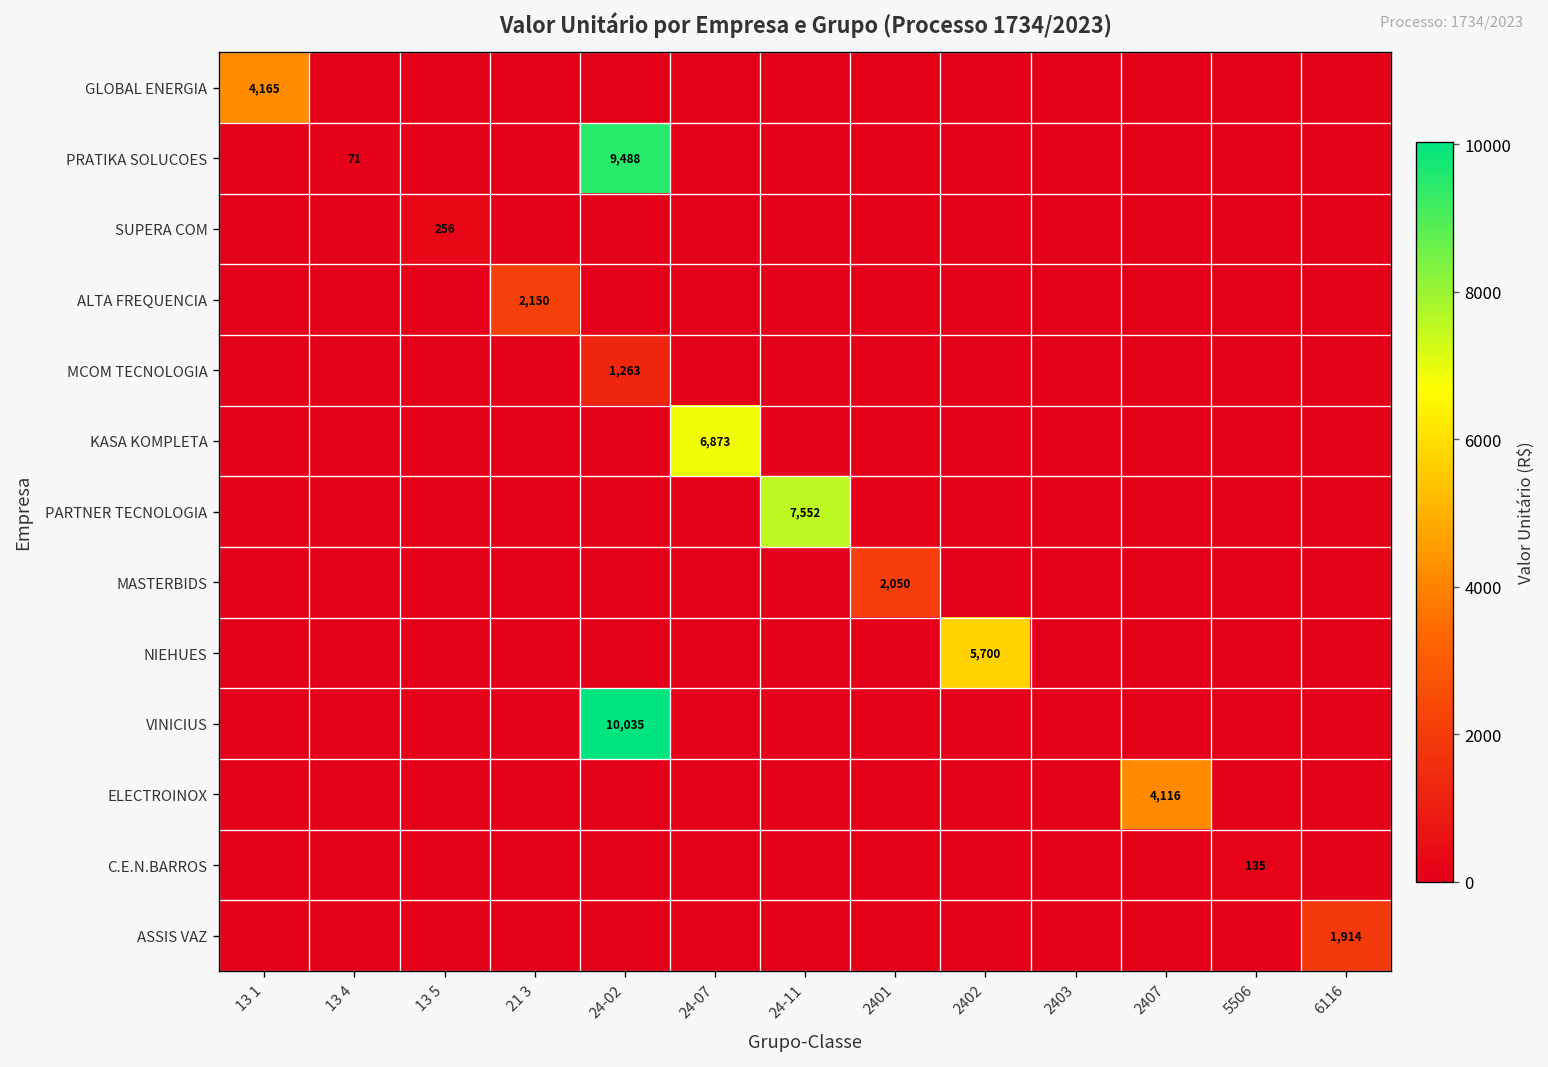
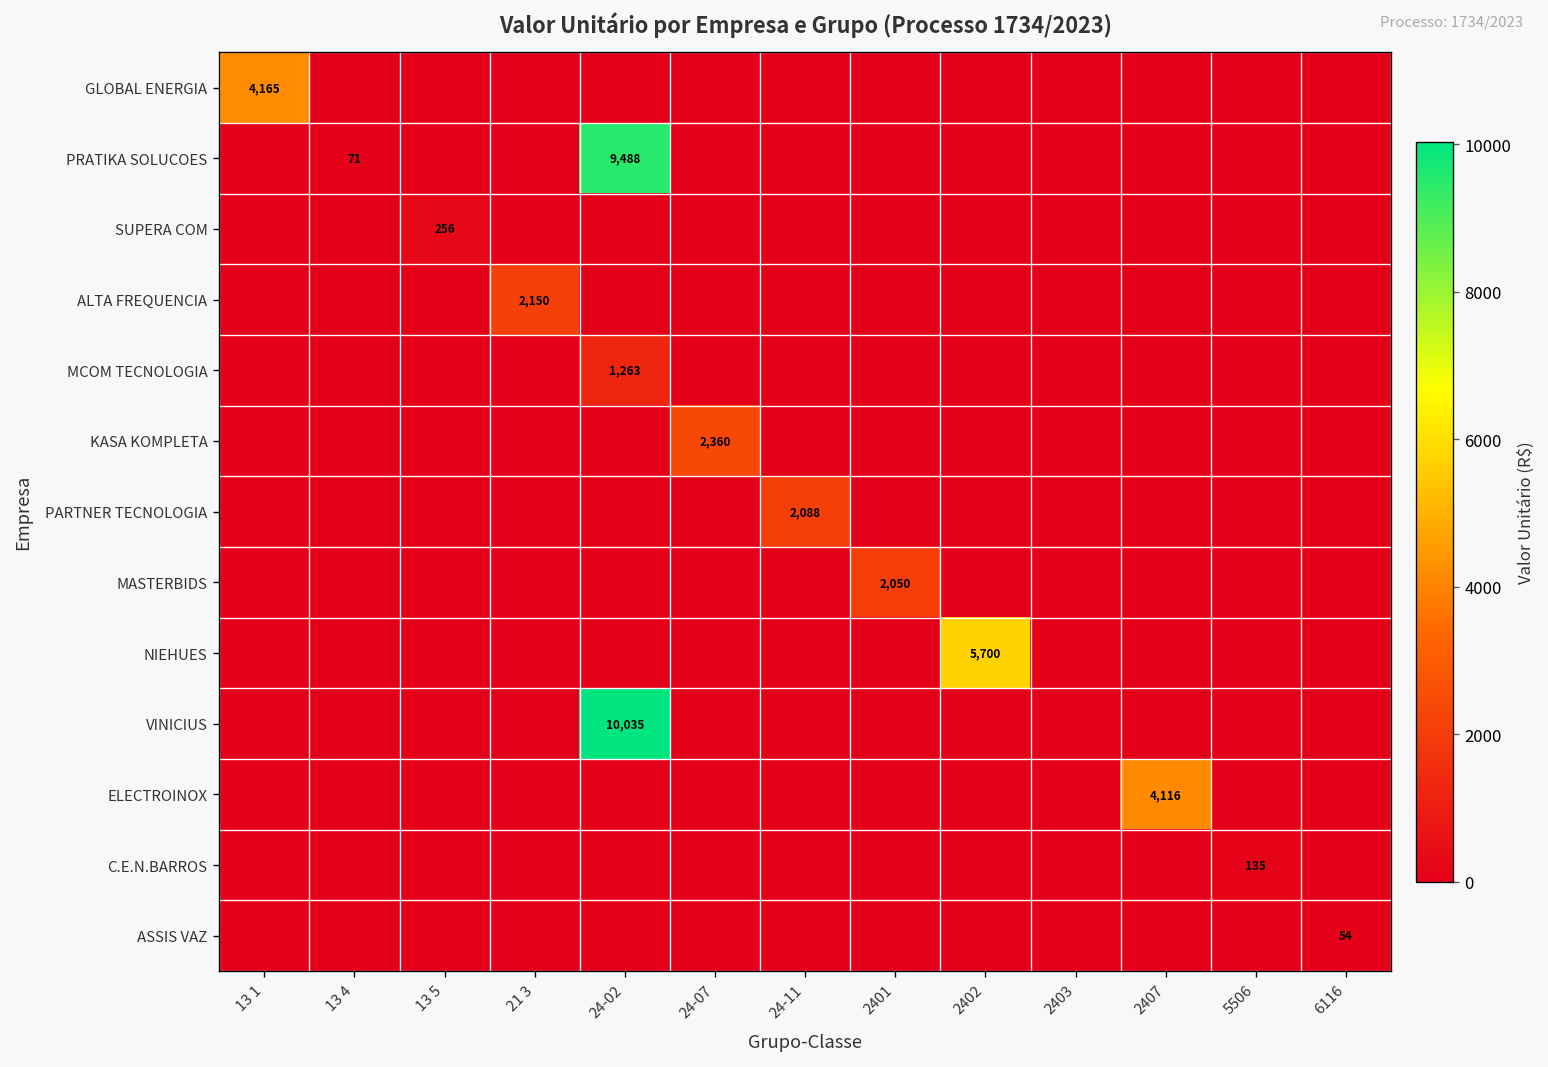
KASA KOMPLETA, 24-07: 6,873 -> 2,360
PARTNER TECNOLOGIA, 24-11: 7,552 -> 2,088
ASSIS VAZ, 6116: 1,914 -> 54
